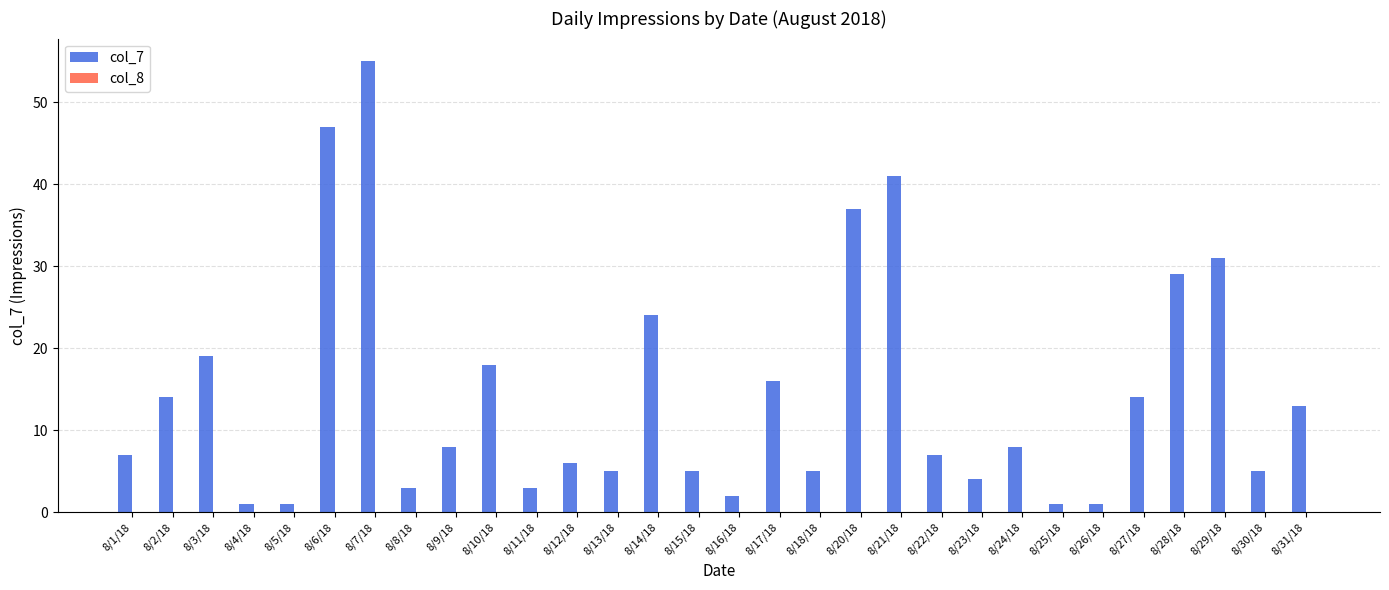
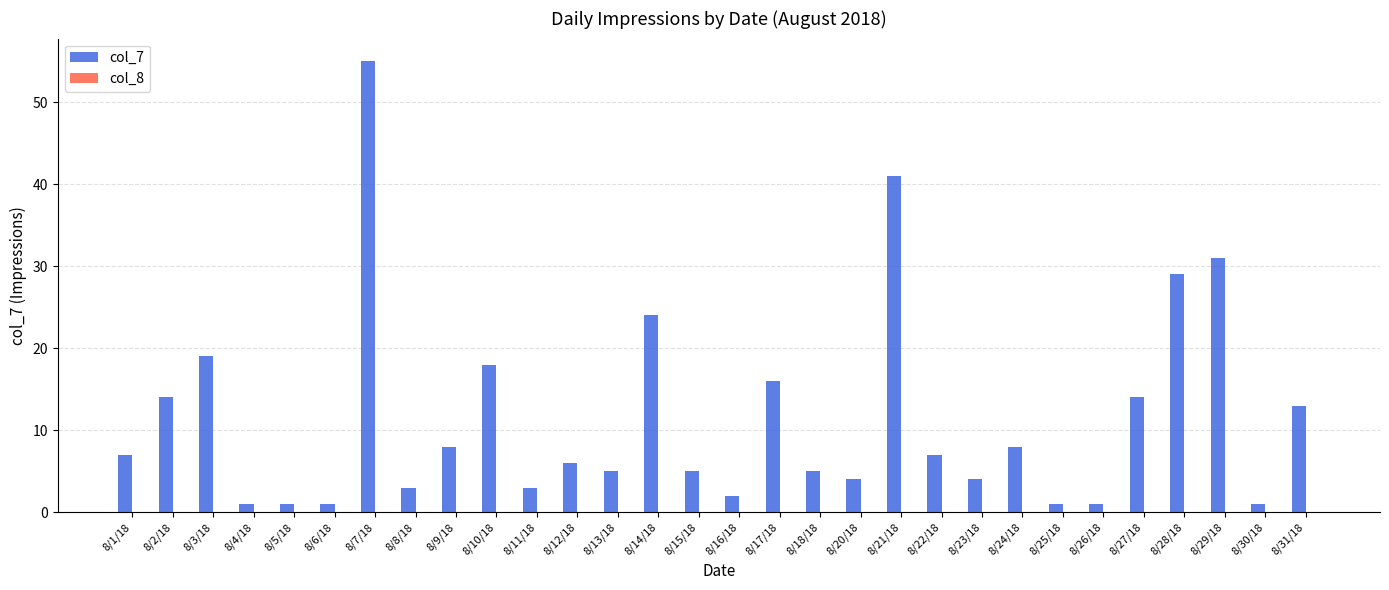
col_7, 8/6/18: 47 -> 1
col_7, 8/20/18: 37 -> 4
col_7, 8/30/18: 5 -> 1
